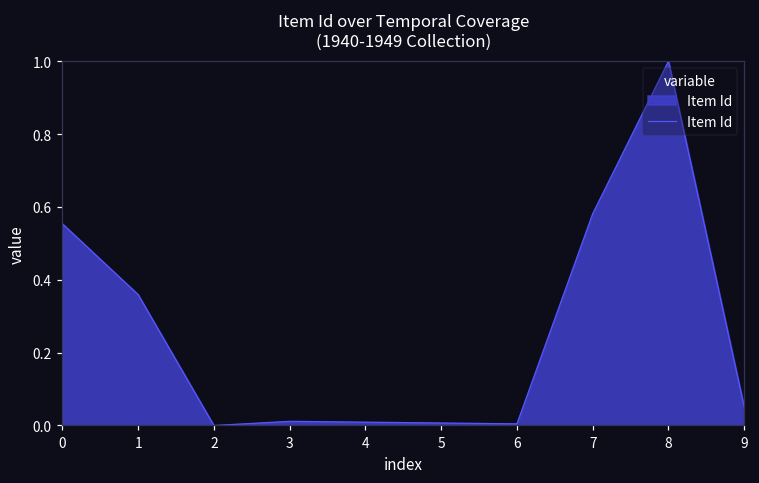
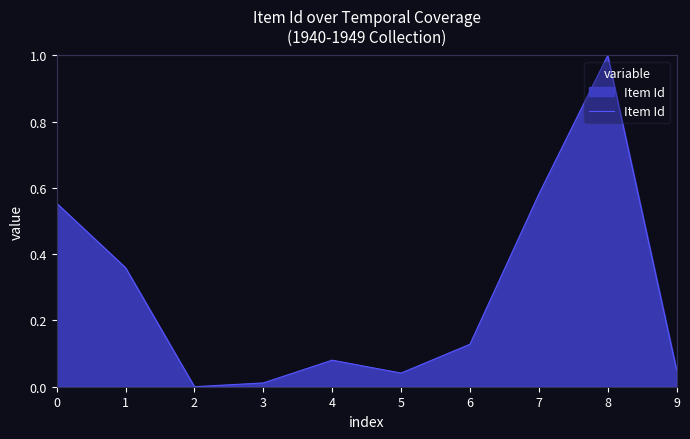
4: 0.01 -> 0.08
5: 0.01 -> 0.04
6: 0.00 -> 0.13
